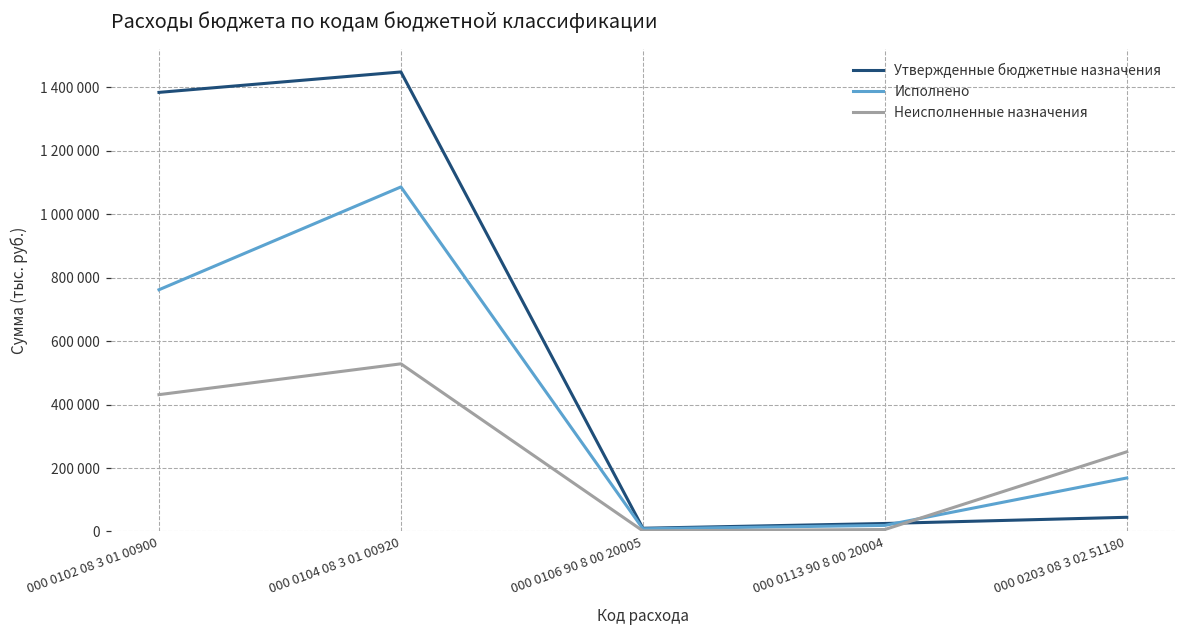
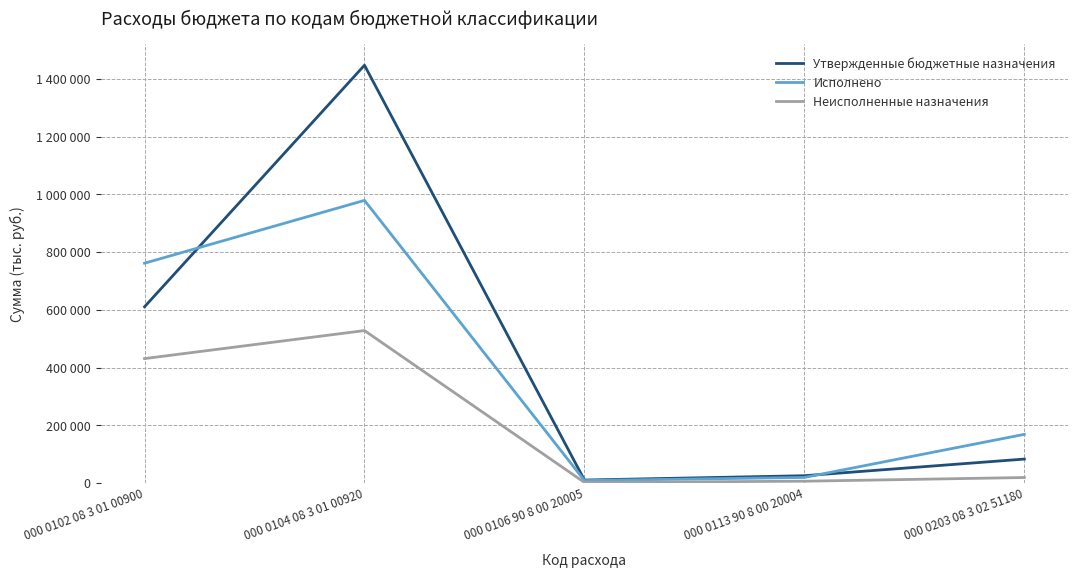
Утвержденные бюджетные назначения, 000 0102 08 3 01 00900: 1380000 -> 610000
Исполнено, 000 0104 08 3 01 00920: 1090000 -> 980000
Утвержденные бюджетные назначения, 000 0203 08 3 02 51180: 40000 -> 80000
Неисполненные назначения, 000 0203 08 3 02 51180: 250000 -> 20000
